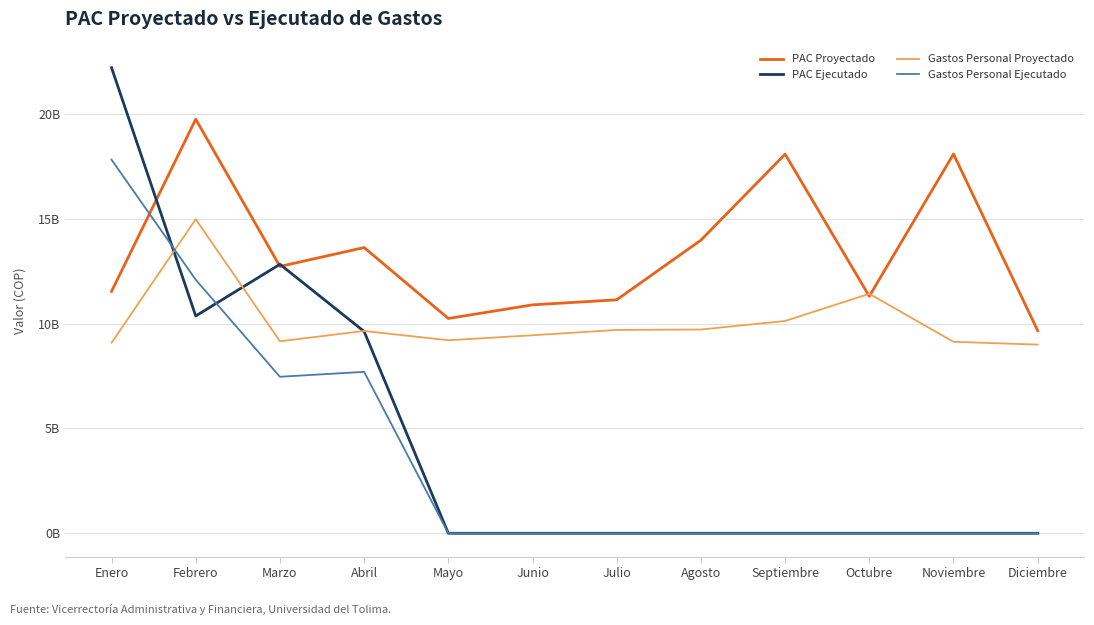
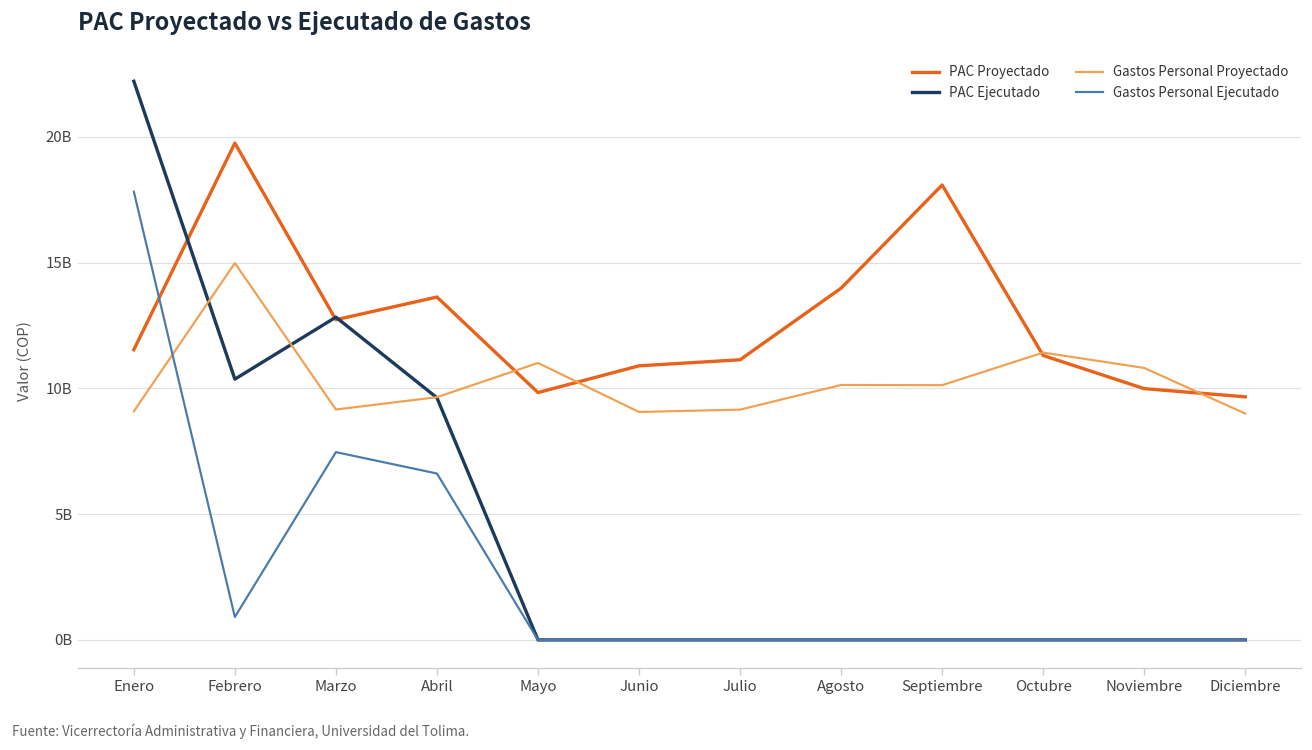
Gastos Personal Ejecutado, Febrero: 12100000000 -> 900000000
Gastos Personal Ejecutado, Abril: 7700000000 -> 6600000000
PAC Proyectado, Mayo: 10200000000 -> 9800000000
Gastos Personal Proyectado, Mayo: 9200000000 -> 11000000000
Gastos Personal Proyectado, Junio: 9400000000 -> 9100000000
Gastos Personal Proyectado, Julio: 9700000000 -> 9200000000
Gastos Personal Proyectado, Agosto: 9700000000 -> 10100000000
PAC Proyectado, Noviembre: 18100000000 -> 10000000000
Gastos Personal Proyectado, Noviembre: 9100000000 -> 10800000000
